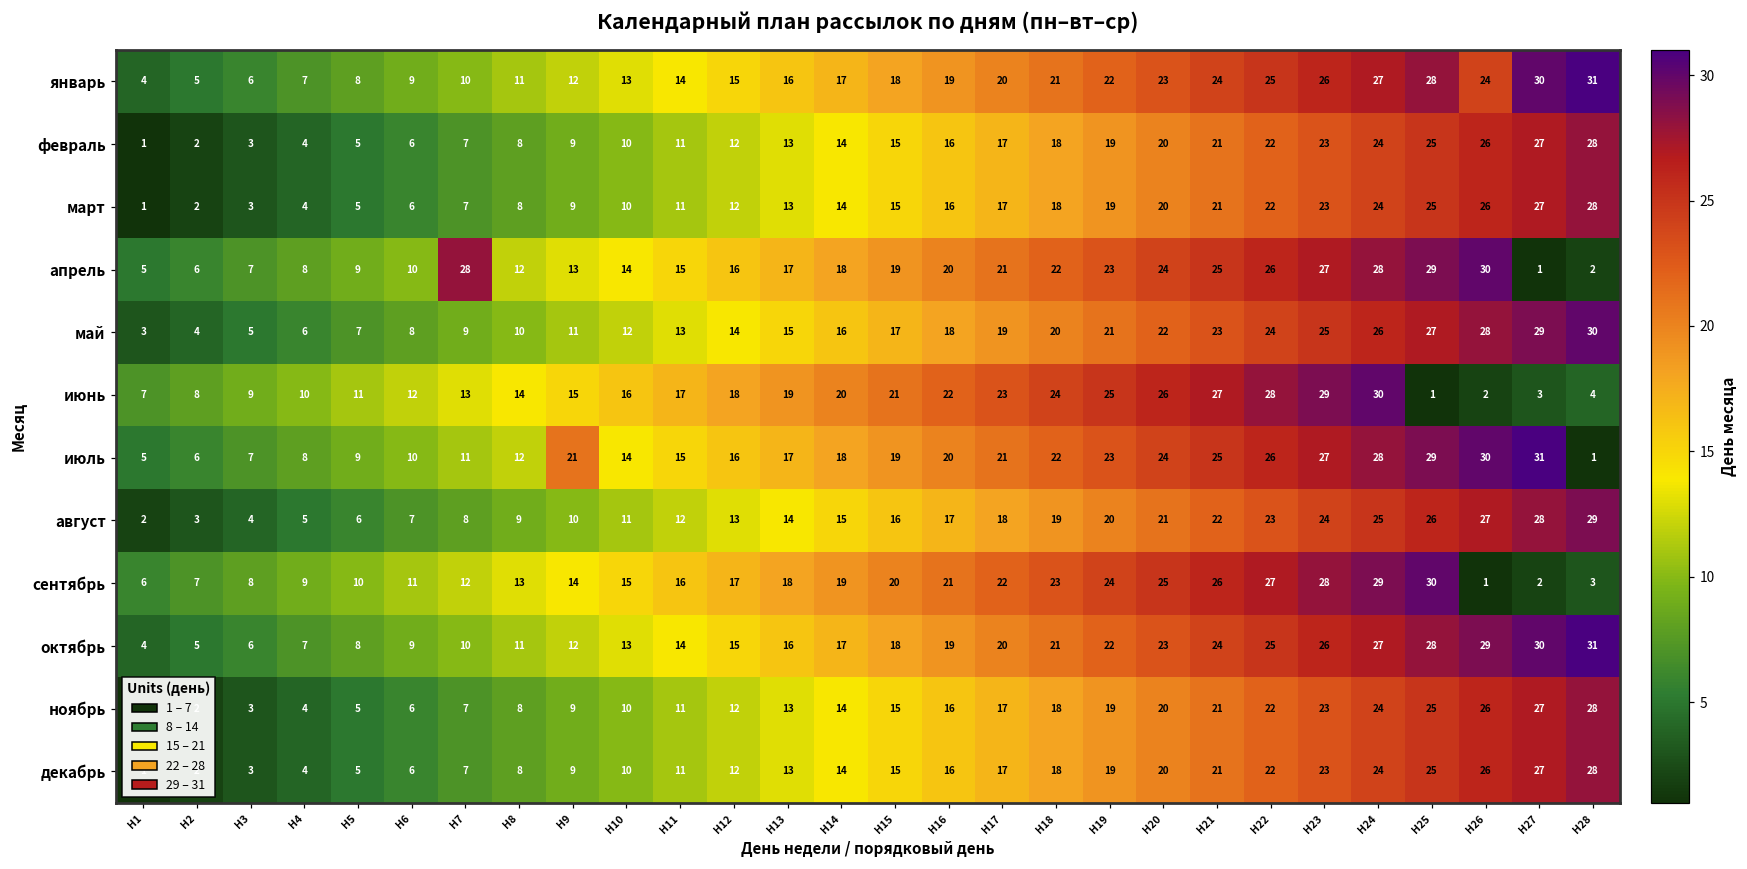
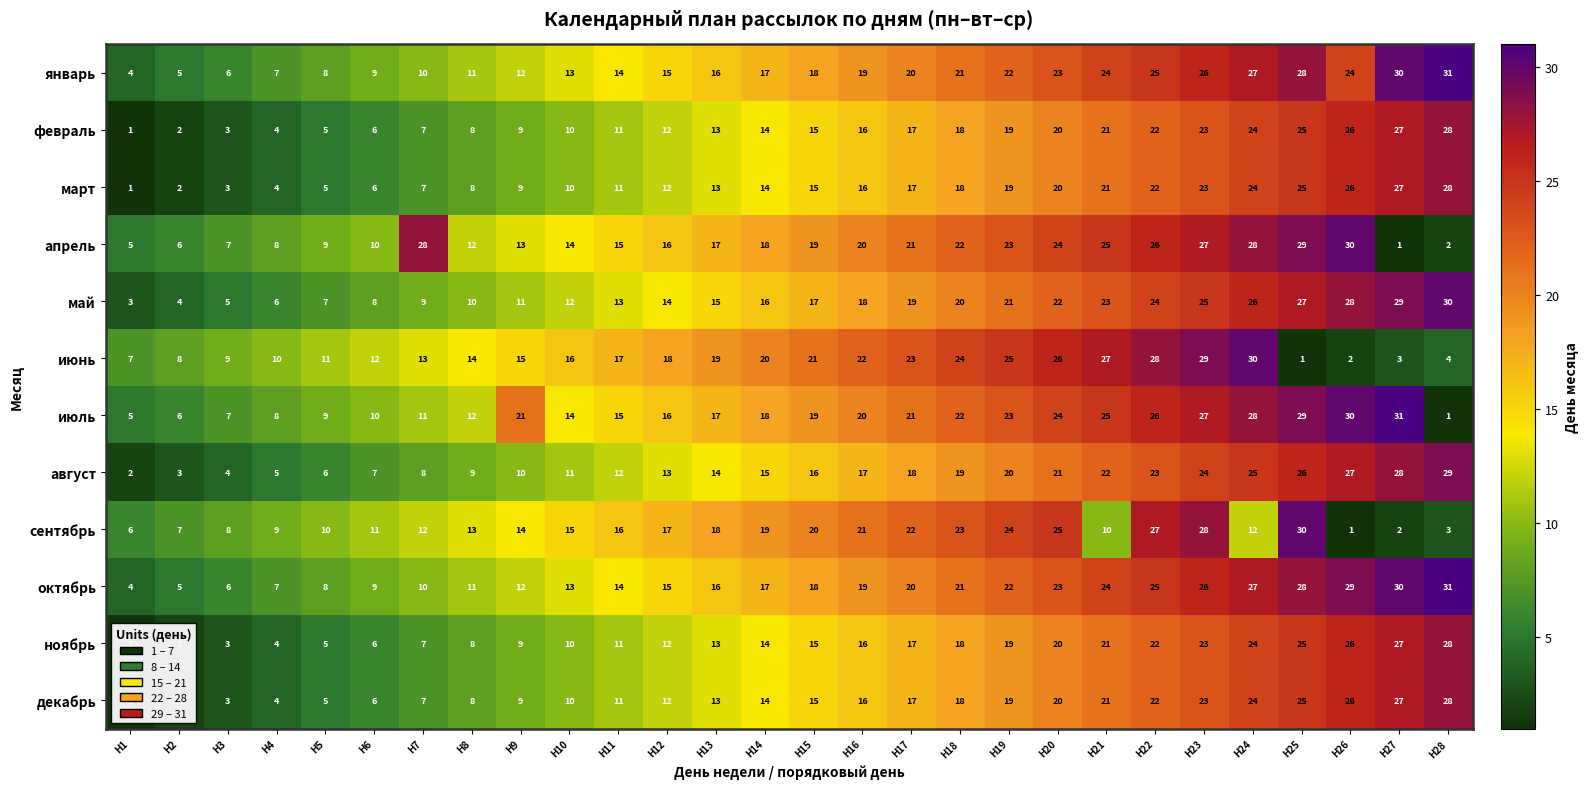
сентябрь, Н21: 26 -> 10
сентябрь, Н24: 29 -> 12
